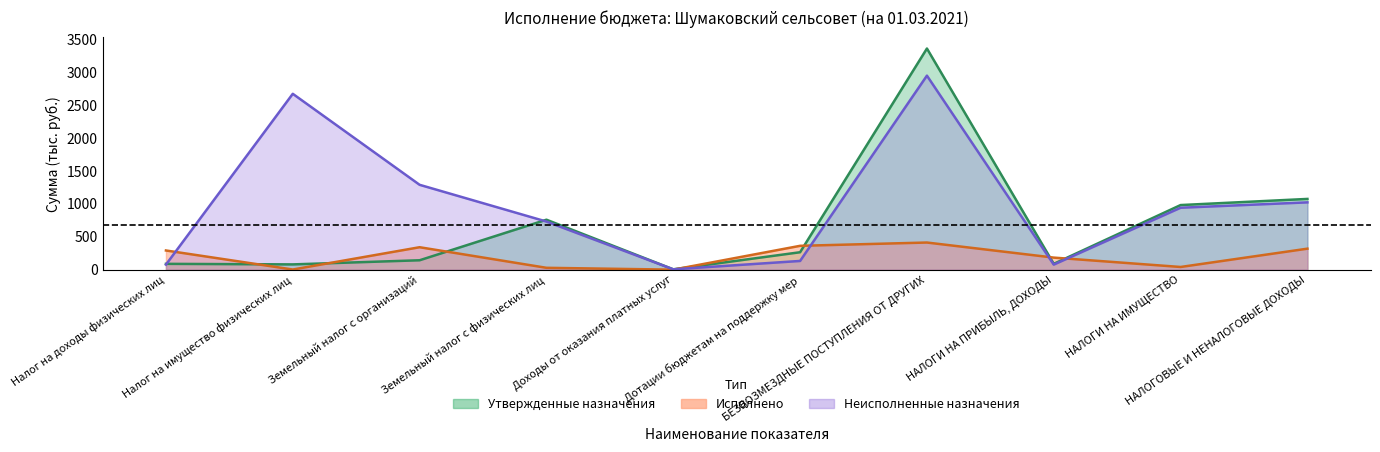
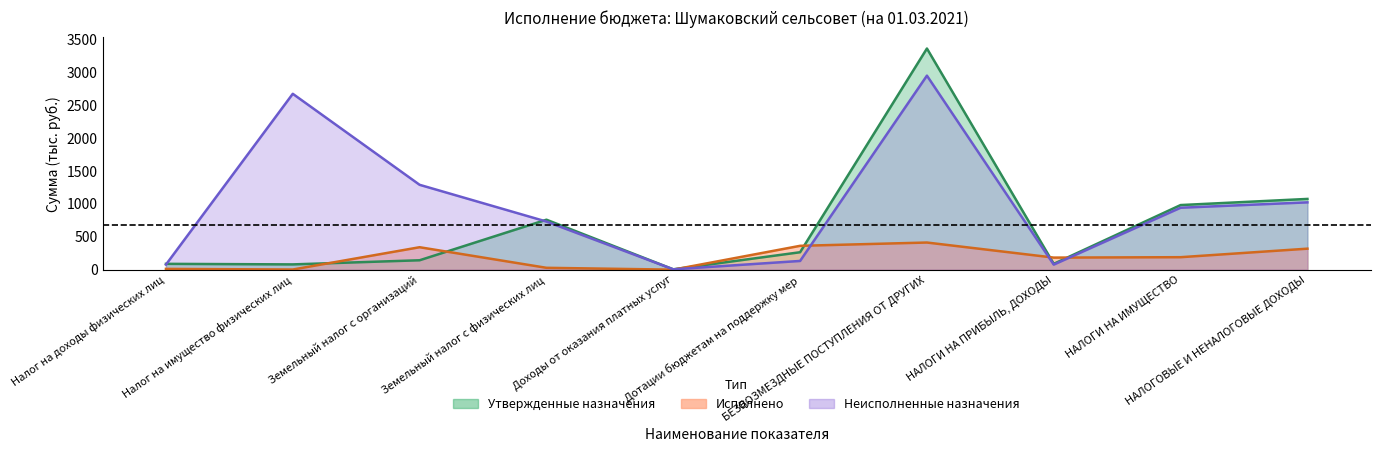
Исполнено, Налог на доходы физических лиц: 300 -> 0
Исполнено, НАЛОГИ НА ИМУЩЕСТВО: 0 -> 200
